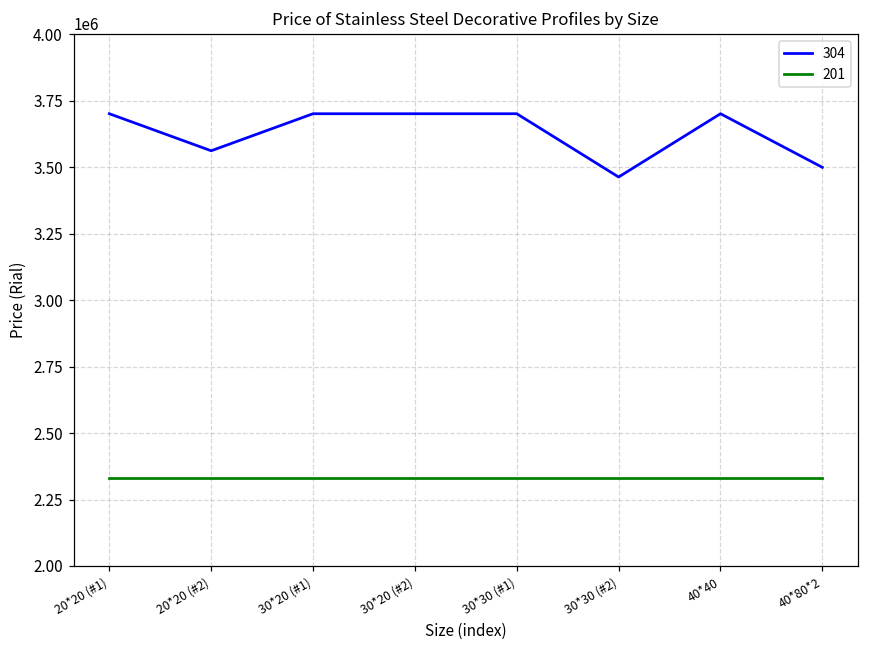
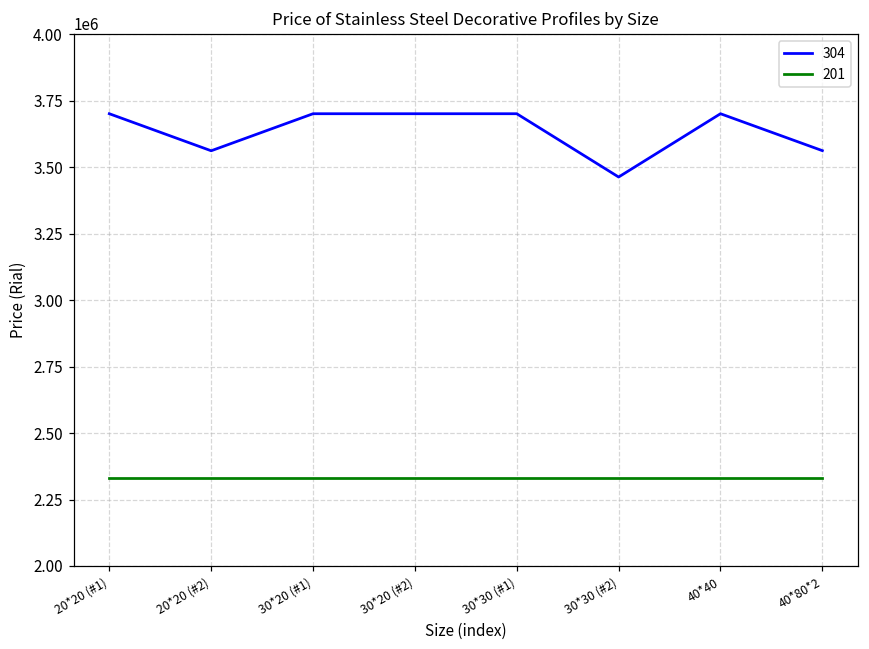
304, 40*80*2: 3500000 -> 3560000
